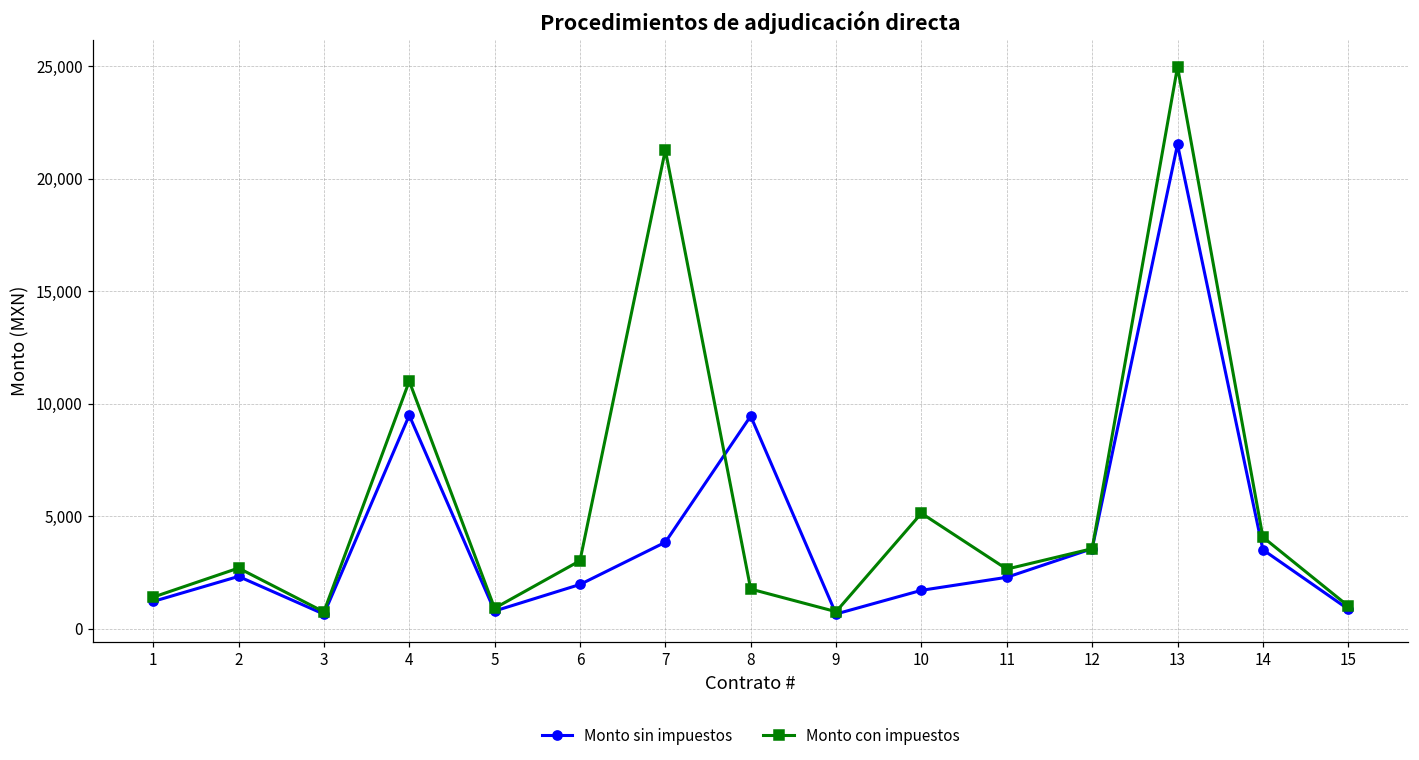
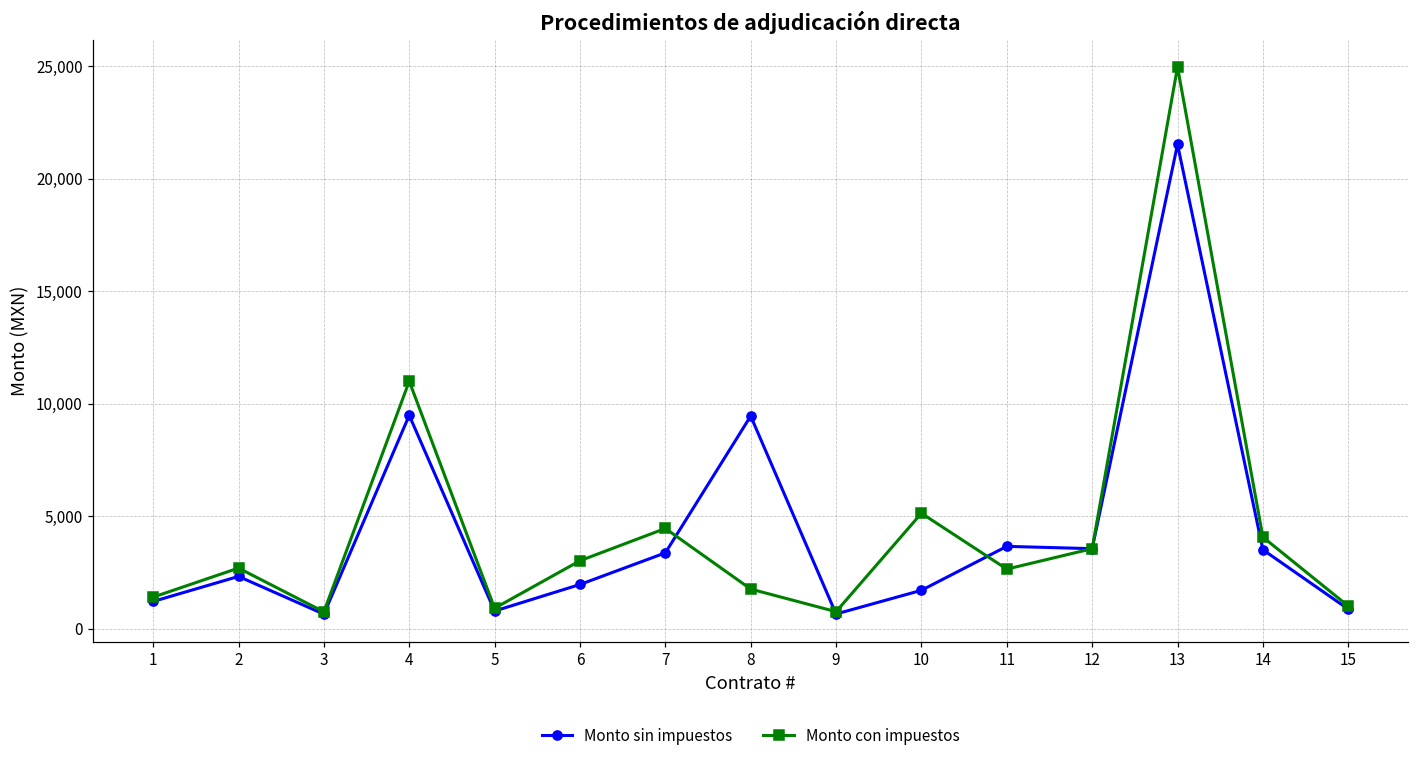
Monto sin impuestos, 7: 3,800 -> 3,400
Monto con impuestos, 7: 21,300 -> 4,500
Monto sin impuestos, 11: 2,300 -> 3,700
